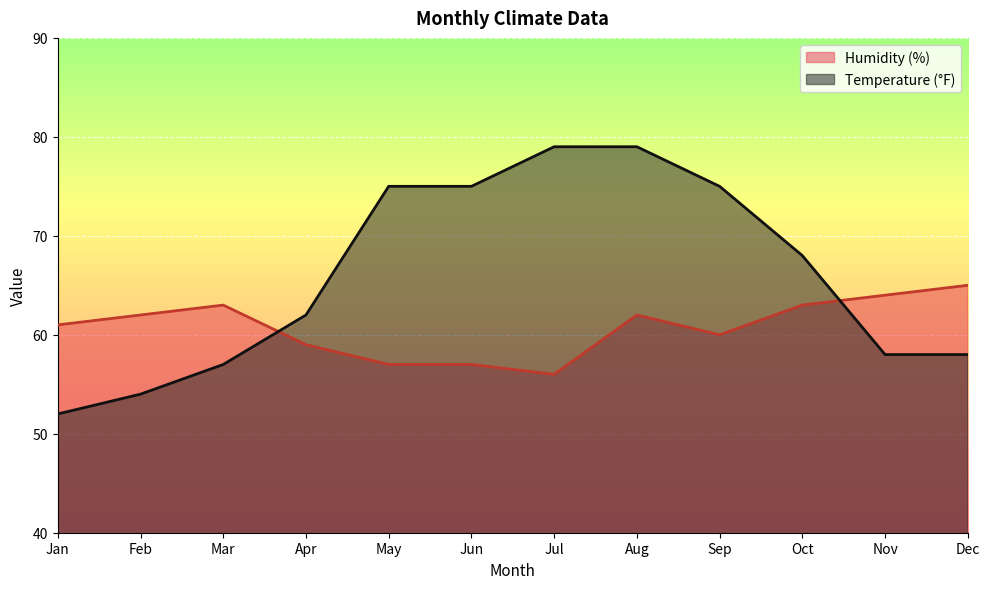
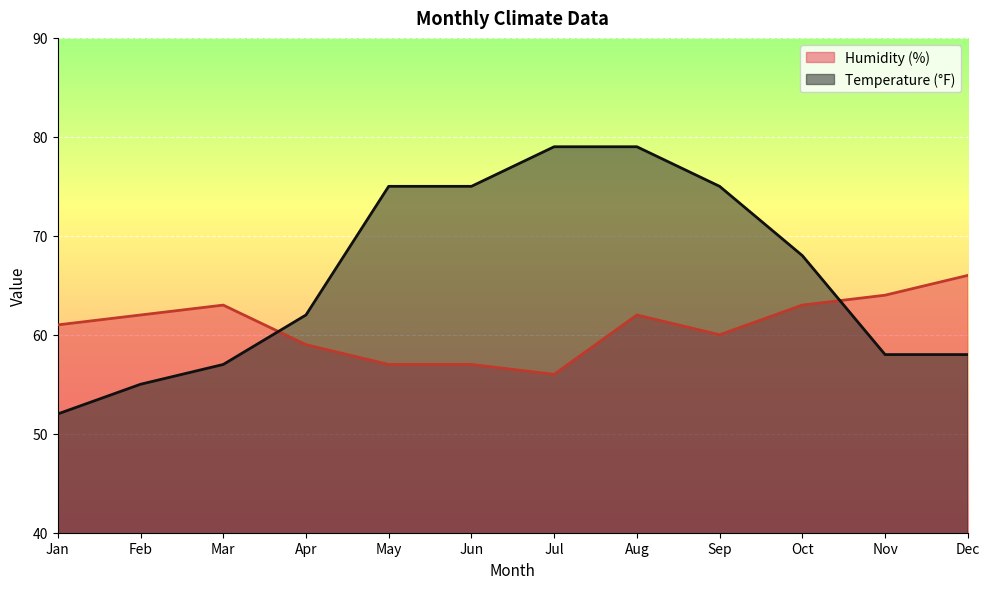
Temperature (°F), Feb: 54 -> 55
Humidity (%), Dec: 65 -> 66
